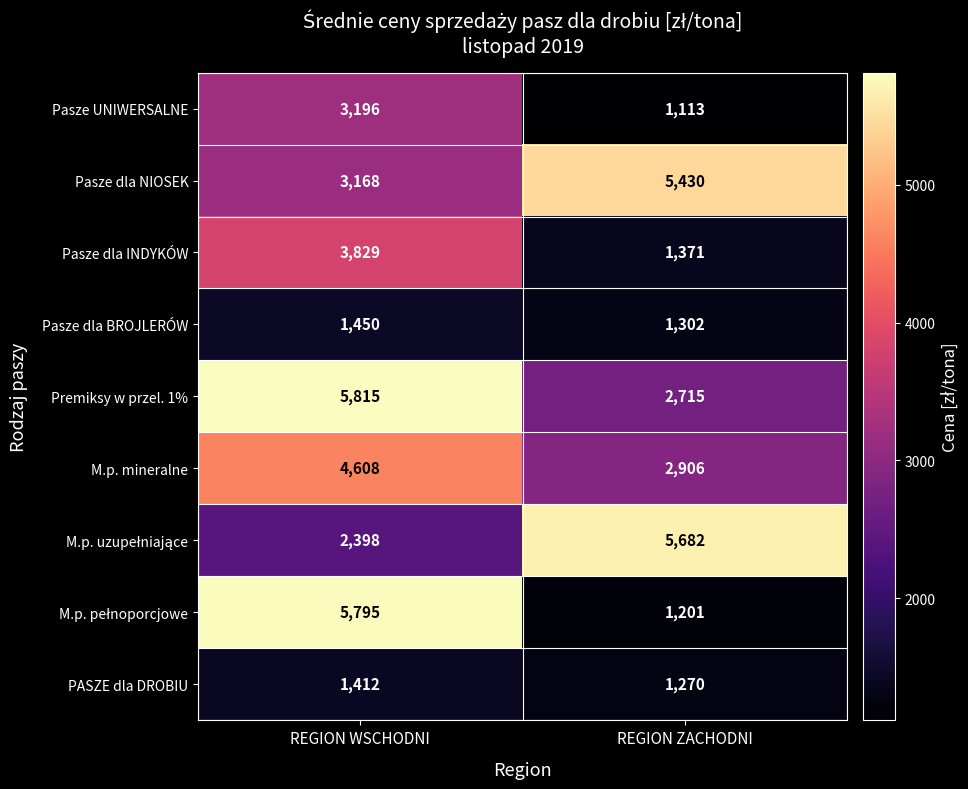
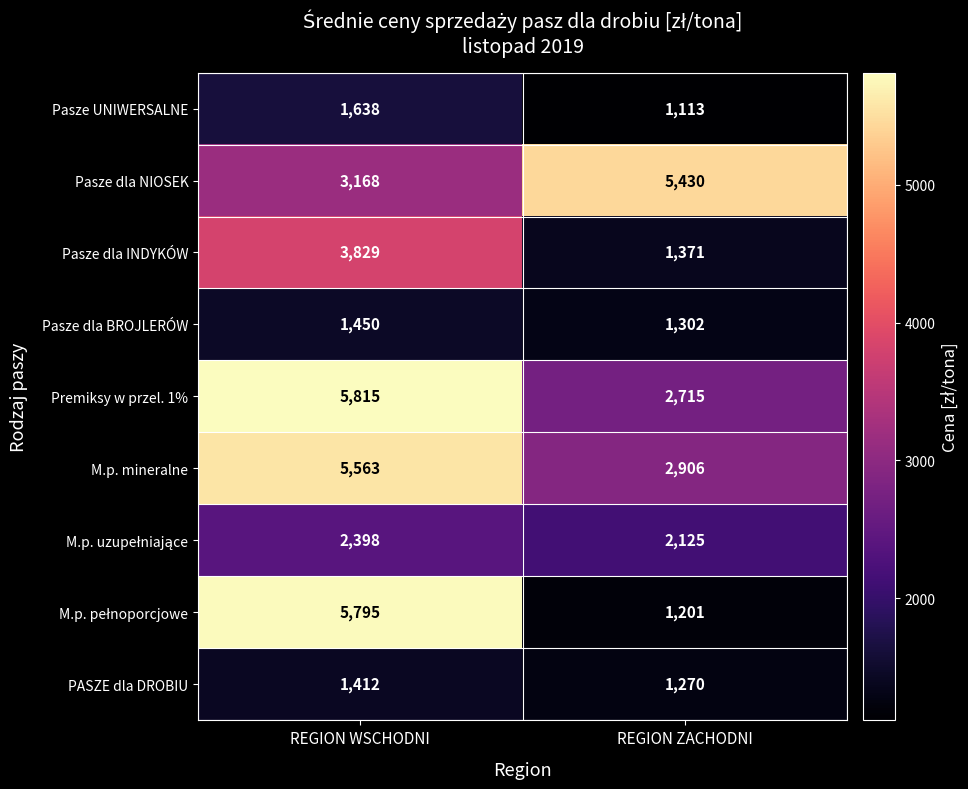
Pasze UNIWERSALNE, REGION WSCHODNI: 3,196 -> 1,638
M.p. mineralne, REGION WSCHODNI: 4,608 -> 5,563
M.p. uzupełniające, REGION ZACHODNI: 5,682 -> 2,125
